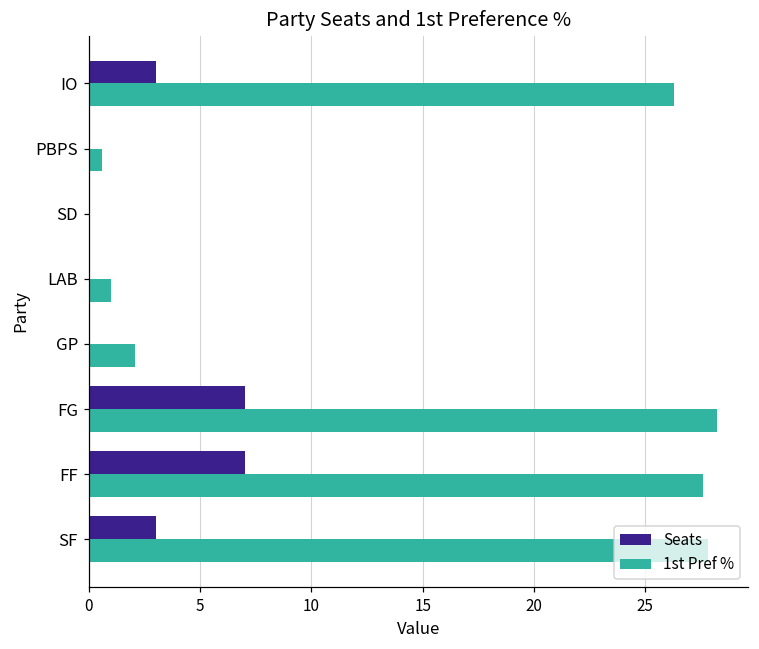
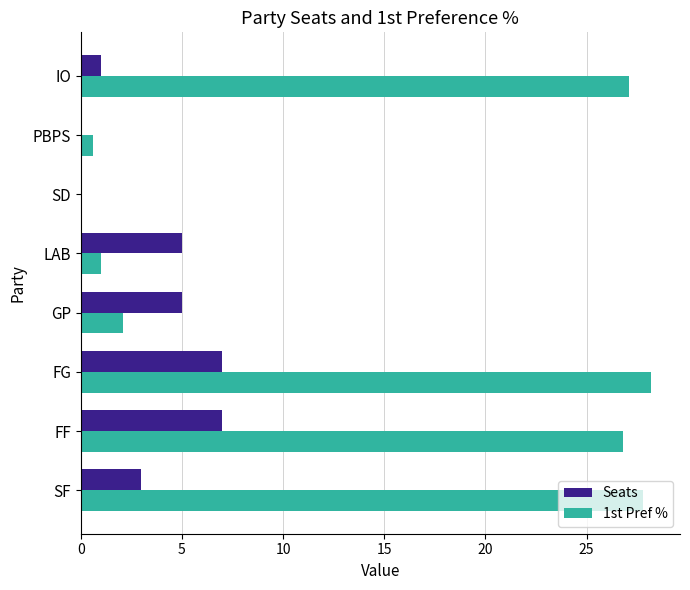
Seats, IO: 3 -> 1
1st Pref %, IO: 26.3 -> 27.1
Seats, LAB: 0 -> 5
Seats, GP: 0 -> 5
1st Pref %, FF: 27.6 -> 26.8
